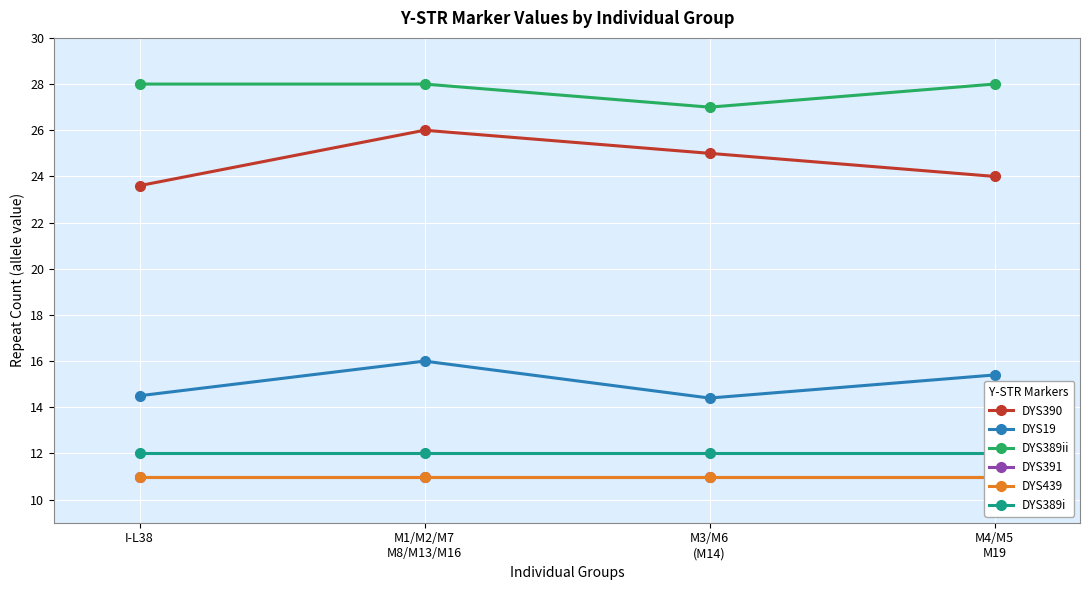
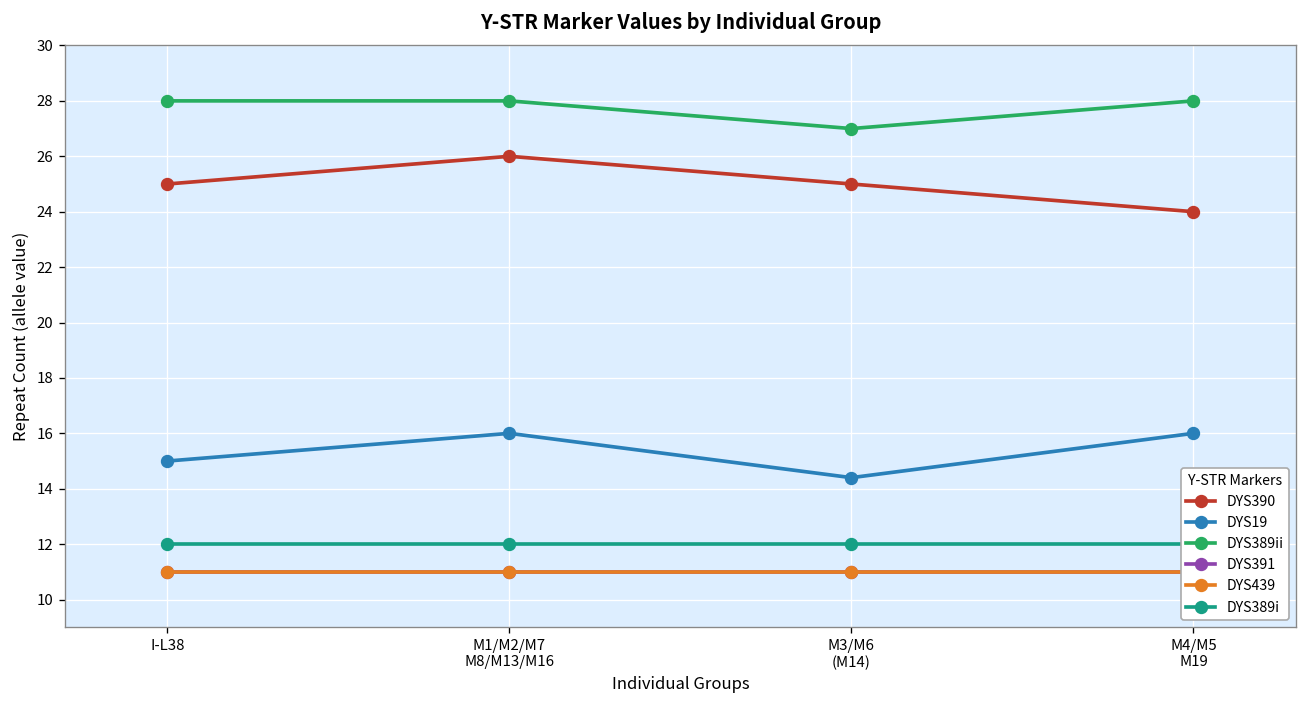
DYS390, I-L38: 23.6 -> 25.0
DYS19, I-L38: 14.5 -> 15.0
DYS19, M4/M5 M19: 15.4 -> 16.0
